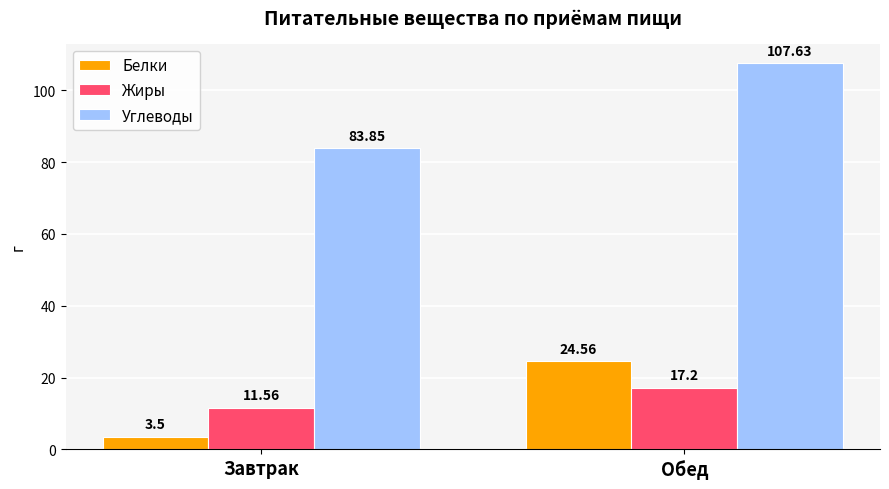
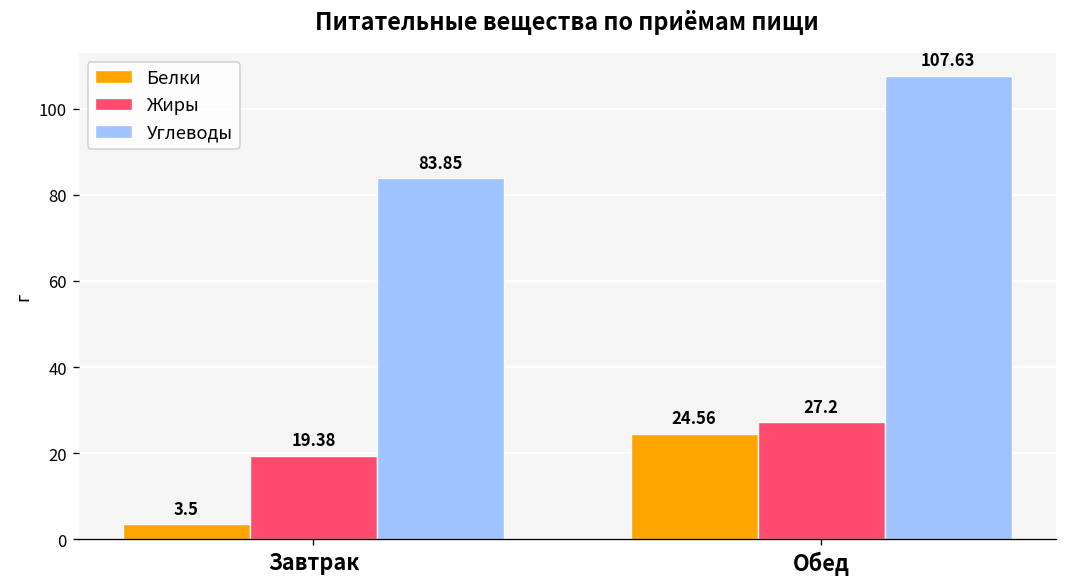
Жиры, Завтрак: 11.56 -> 19.38
Жиры, Обед: 17.2 -> 27.2
